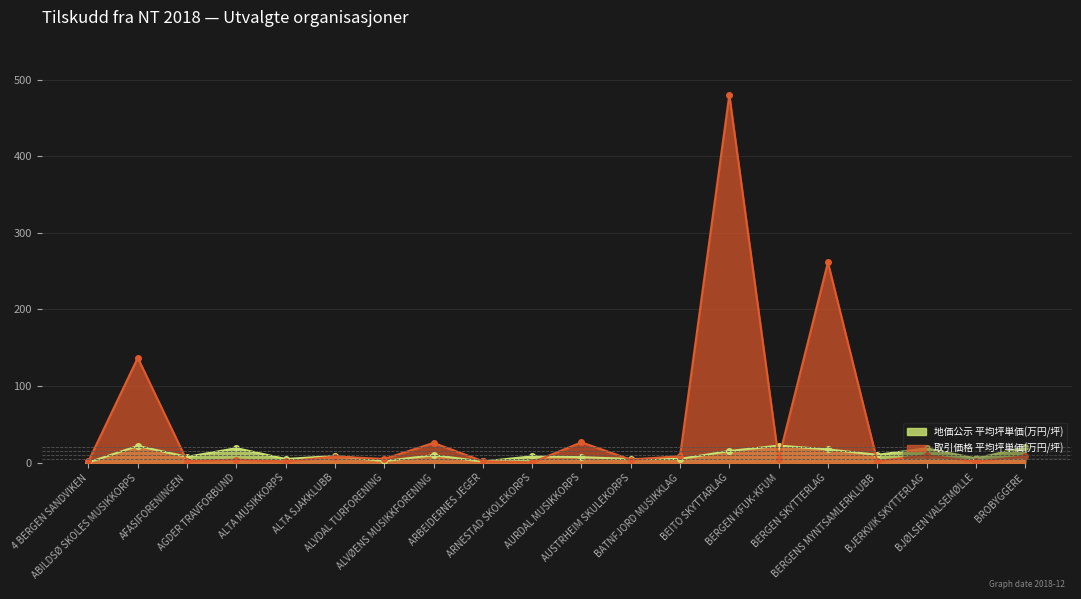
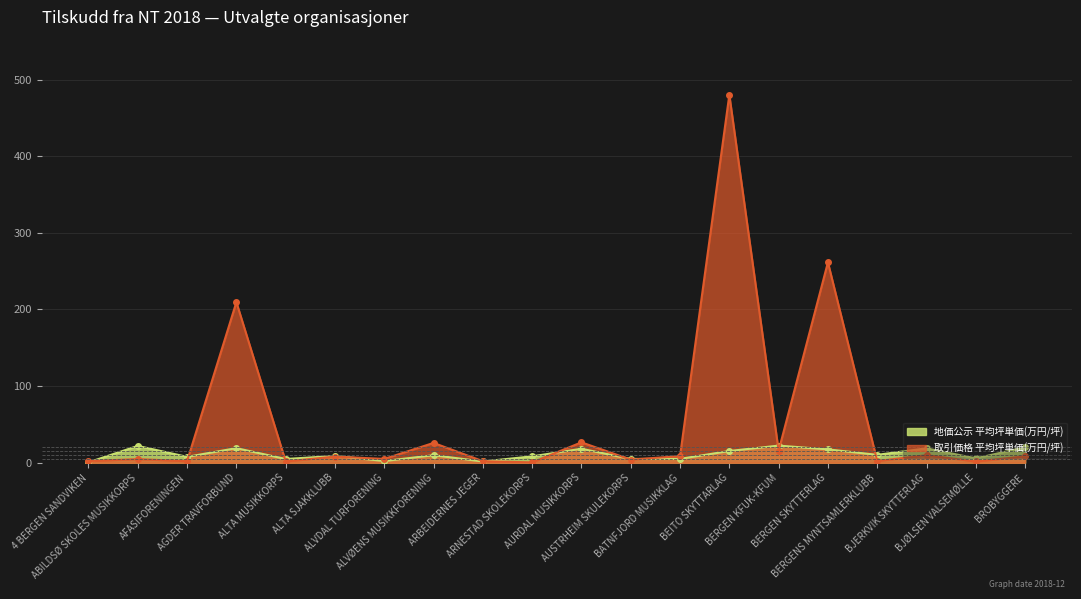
取引価格 平均坪単価(万円/坪), ABILDSØ SKOLES MUSIKKORPS: 140 -> 0
取引価格 平均坪単価(万円/坪), AGDER TRAVFORBUND: 0 -> 210
地価公示 平均坪単価(万円/坪), AURDAL MUSIKKORPS: 10 -> 20
取引価格 平均坪単価(万円/坪), BERGEN KFUK-KFUM: 0 -> 20
